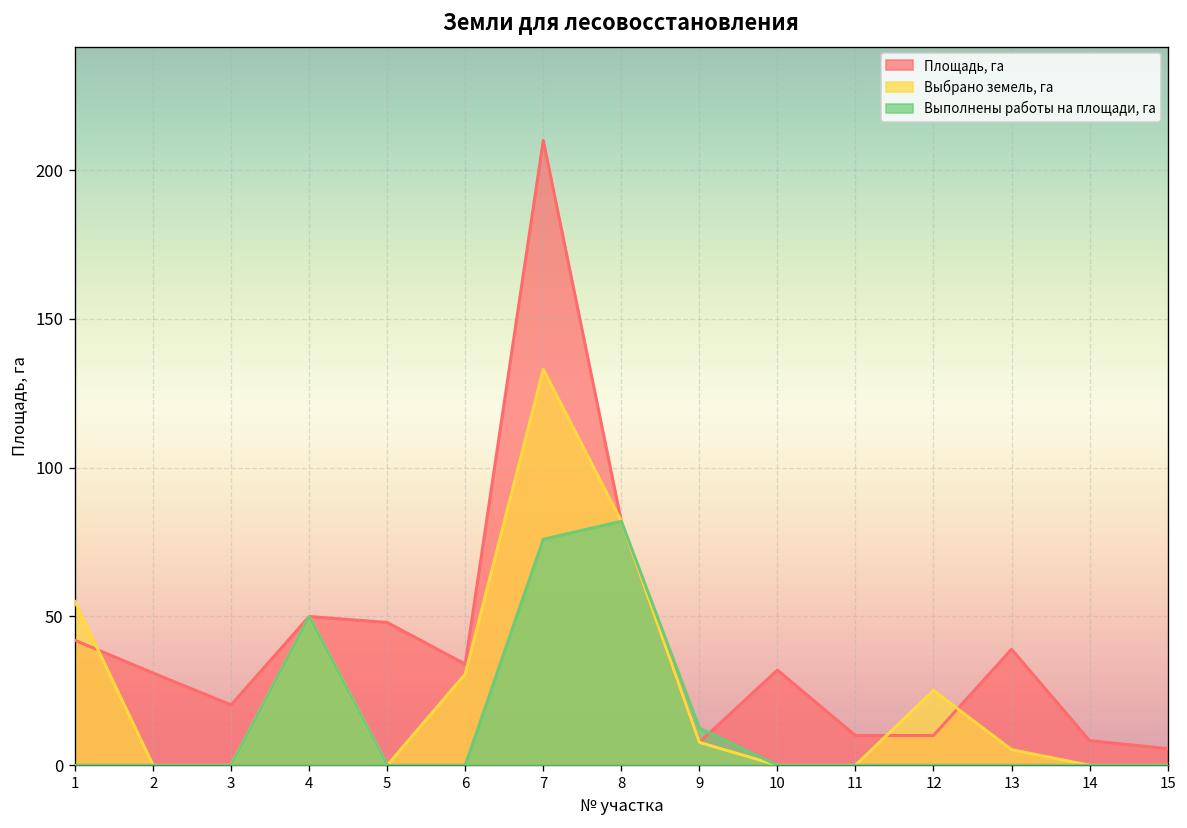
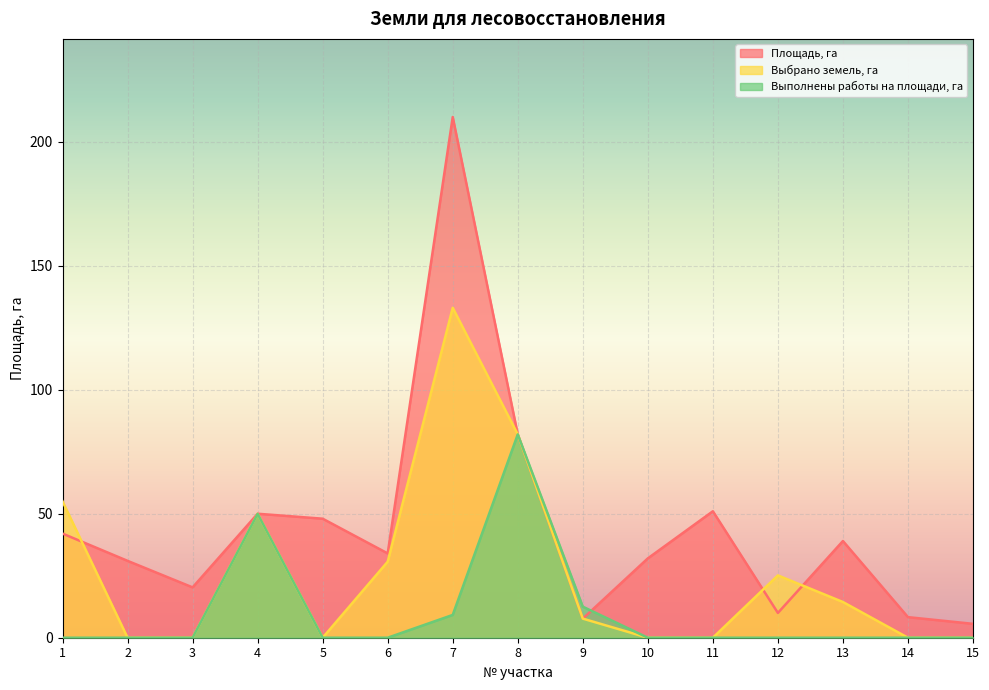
Выполнены работы на площади, га, 7: 76 -> 9
Площадь, га, 11: 10 -> 51
Выбрано земель, га, 13: 5 -> 14
